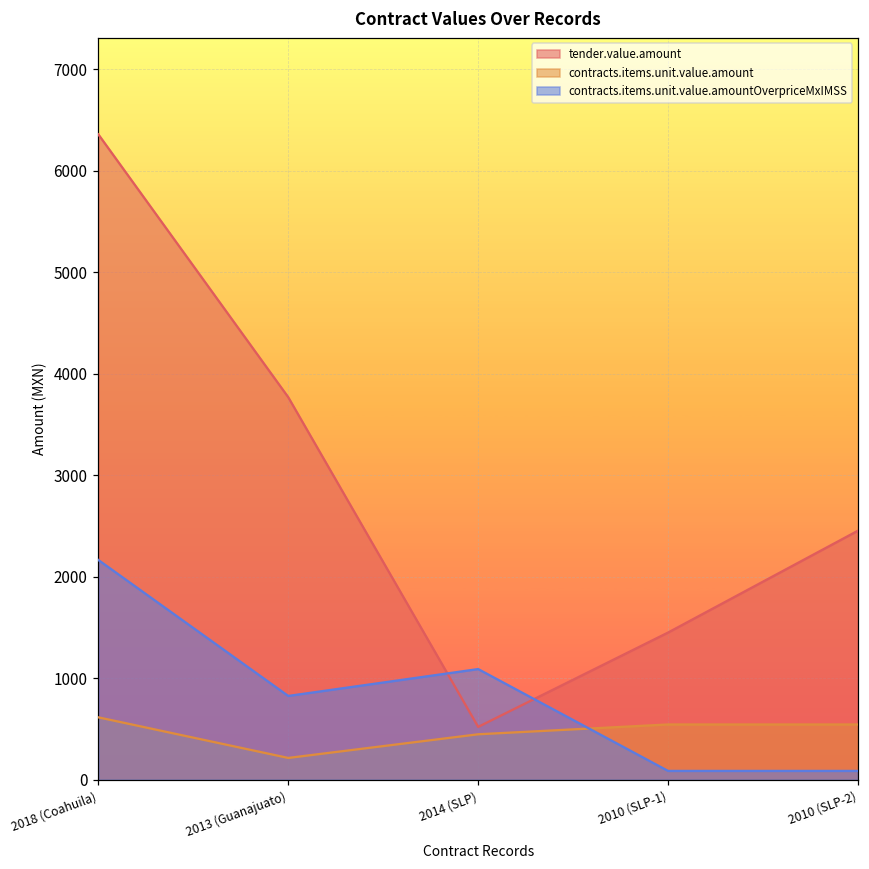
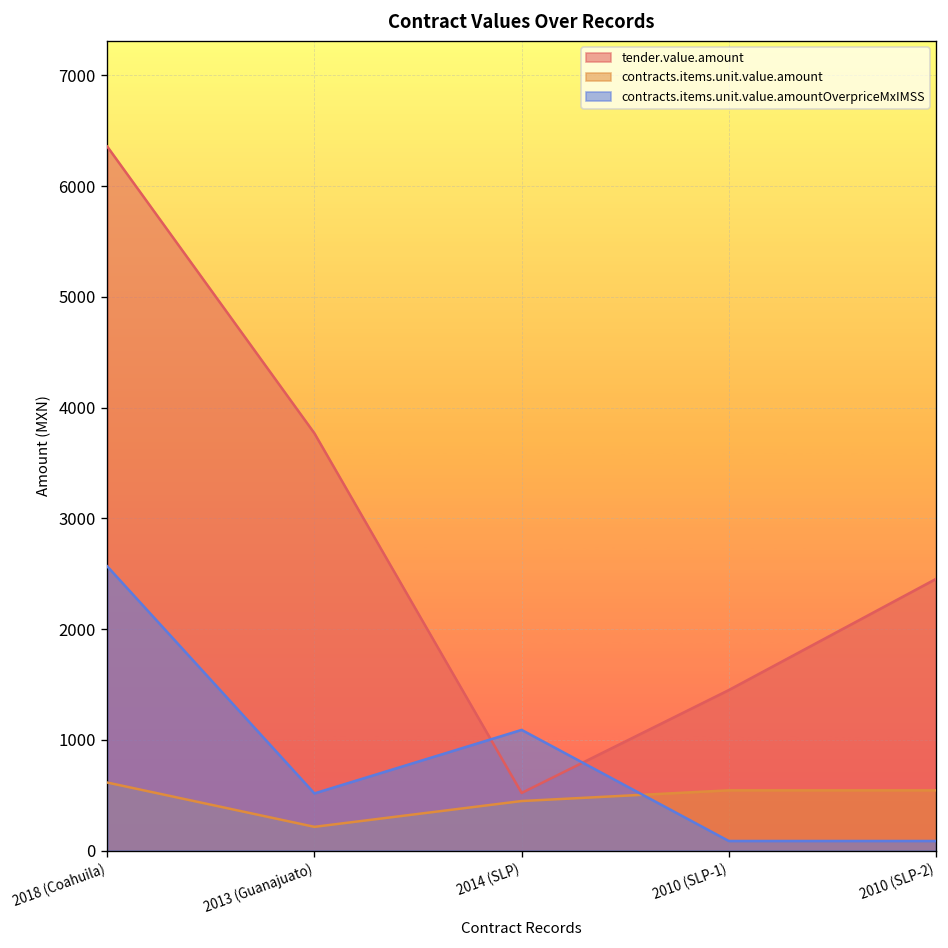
contracts.items.unit.value.amountOverpriceMxIMSS, 2018 (Coahuila): 2200 -> 2600
contracts.items.unit.value.amountOverpriceMxIMSS, 2013 (Guanajuato): 800 -> 500
